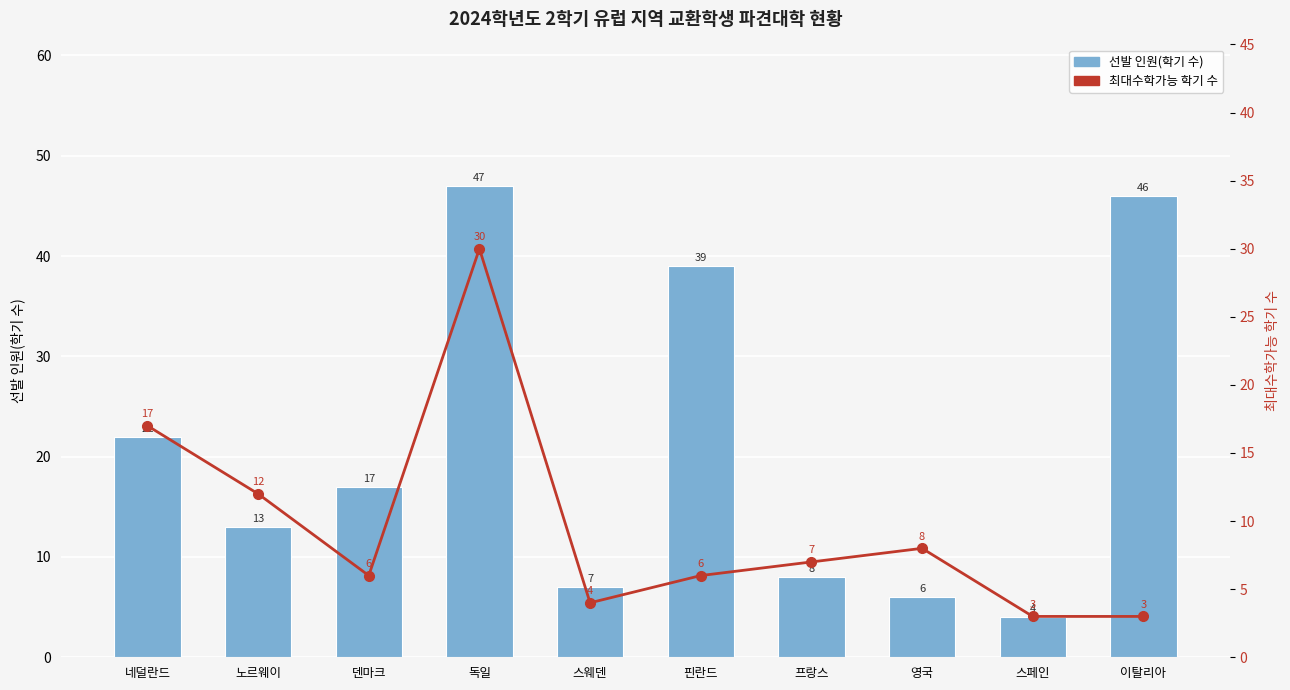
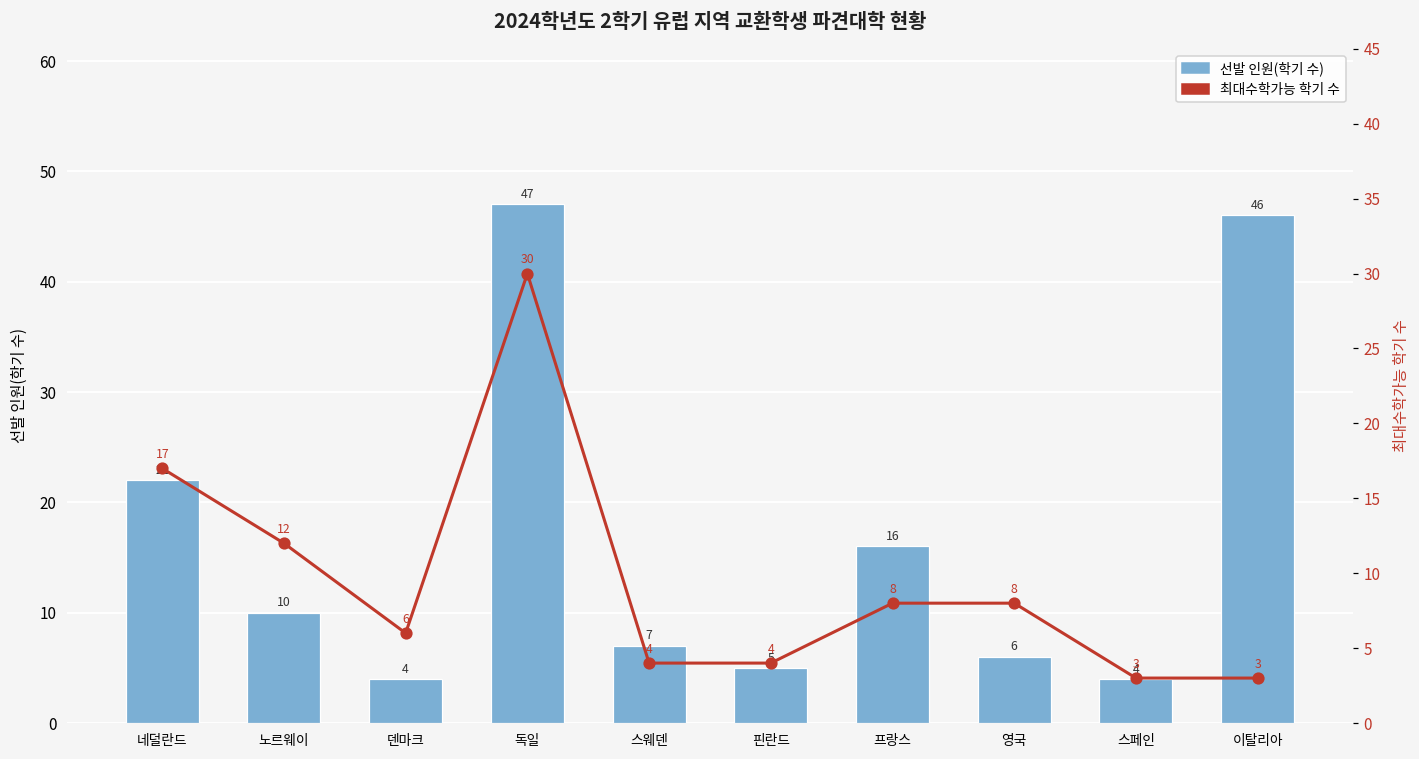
선발 인원(학기 수), 노르웨이: 13 -> 10
선발 인원(학기 수), 덴마크: 17 -> 4
선발 인원(학기 수), 핀란드: 39 -> 5
선발 인원(학기 수), 프랑스: 8 -> 16
최대수학가능 학기 수, 핀란드: 6 -> 4
최대수학가능 학기 수, 프랑스: 7 -> 8
